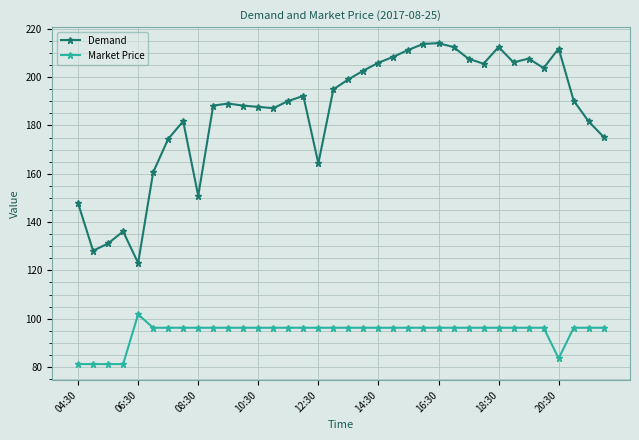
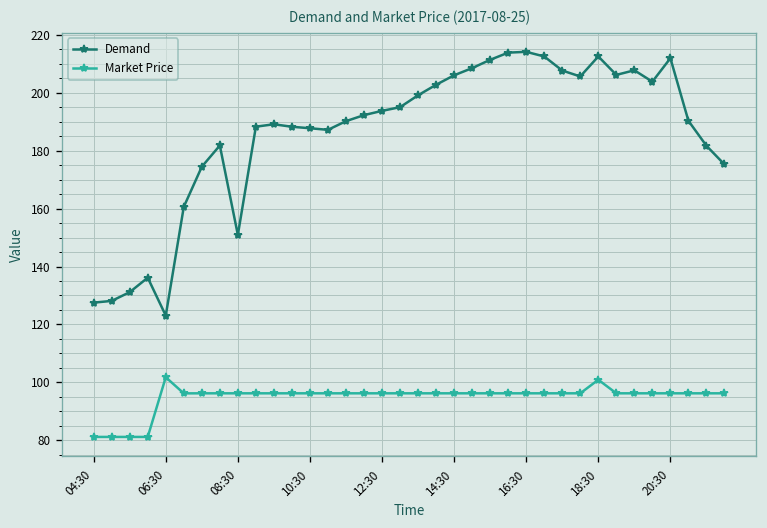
Demand, 04:30: 148 -> 128
Demand, 12:30: 164 -> 194
Market Price, 18:30: 96 -> 101
Market Price, 20:30: 84 -> 96
